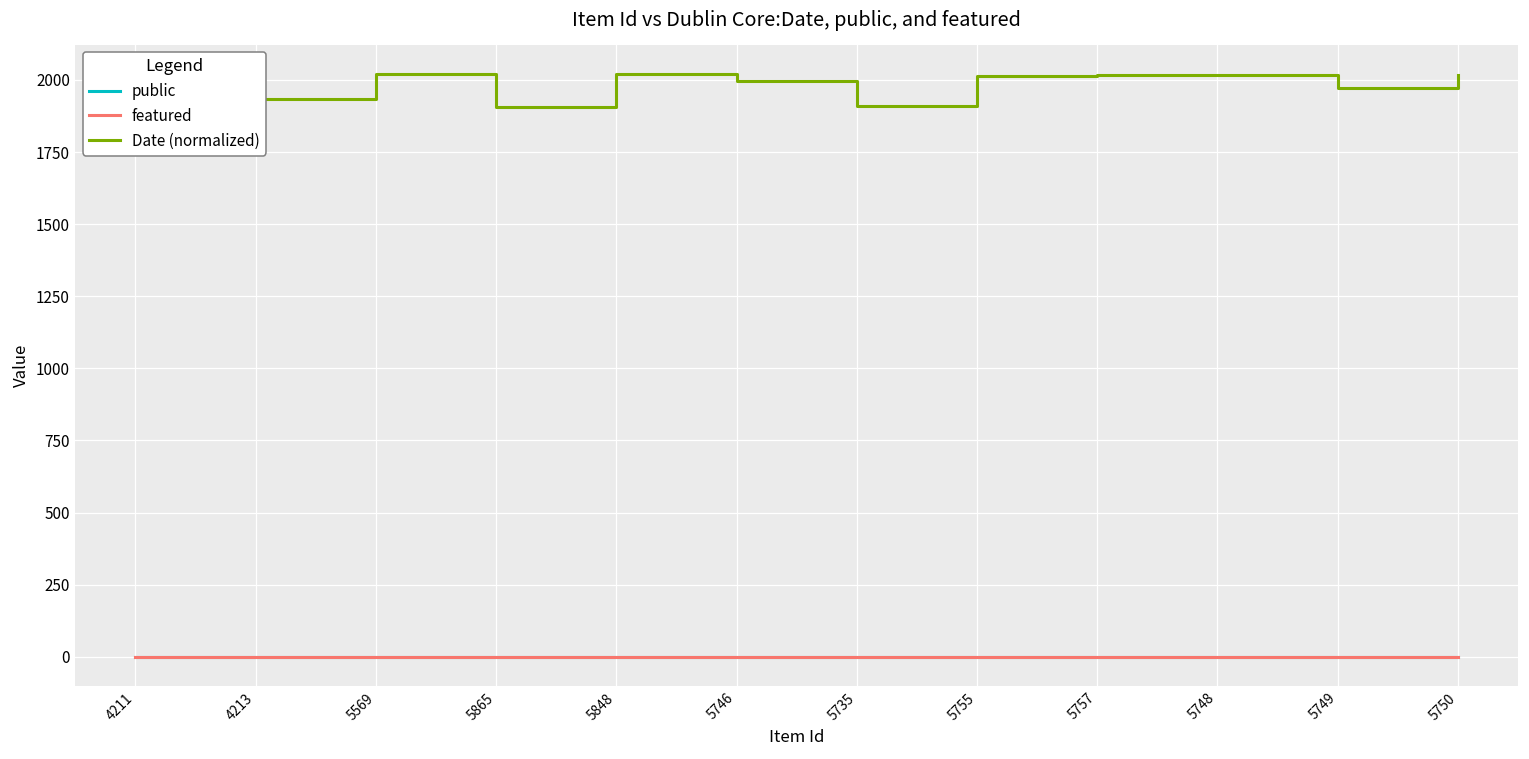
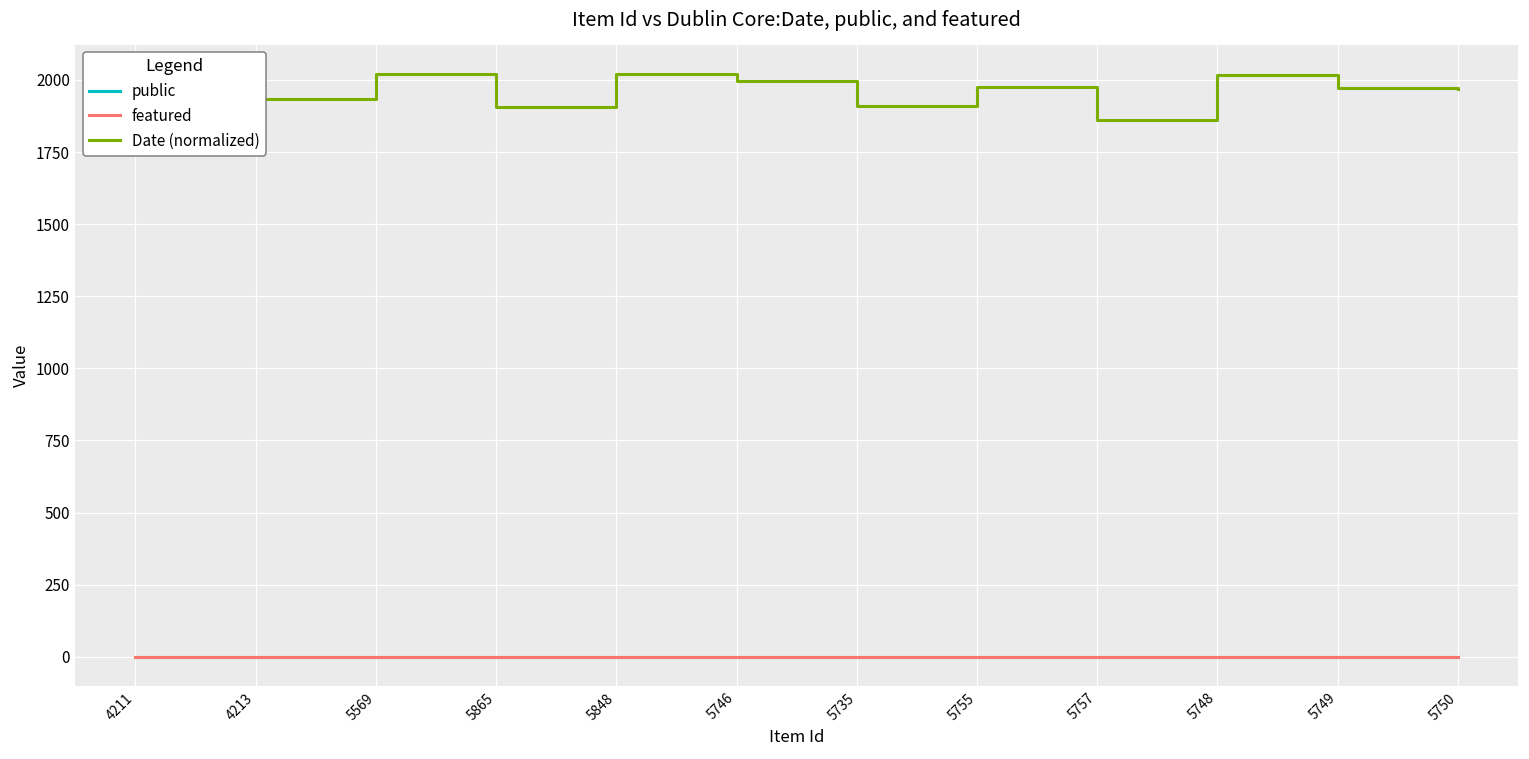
Date (normalized), 5755: 2010 -> 1980
Date (normalized), 5757: 2020 -> 1860
Date (normalized), 5750: 2020 -> 1970
